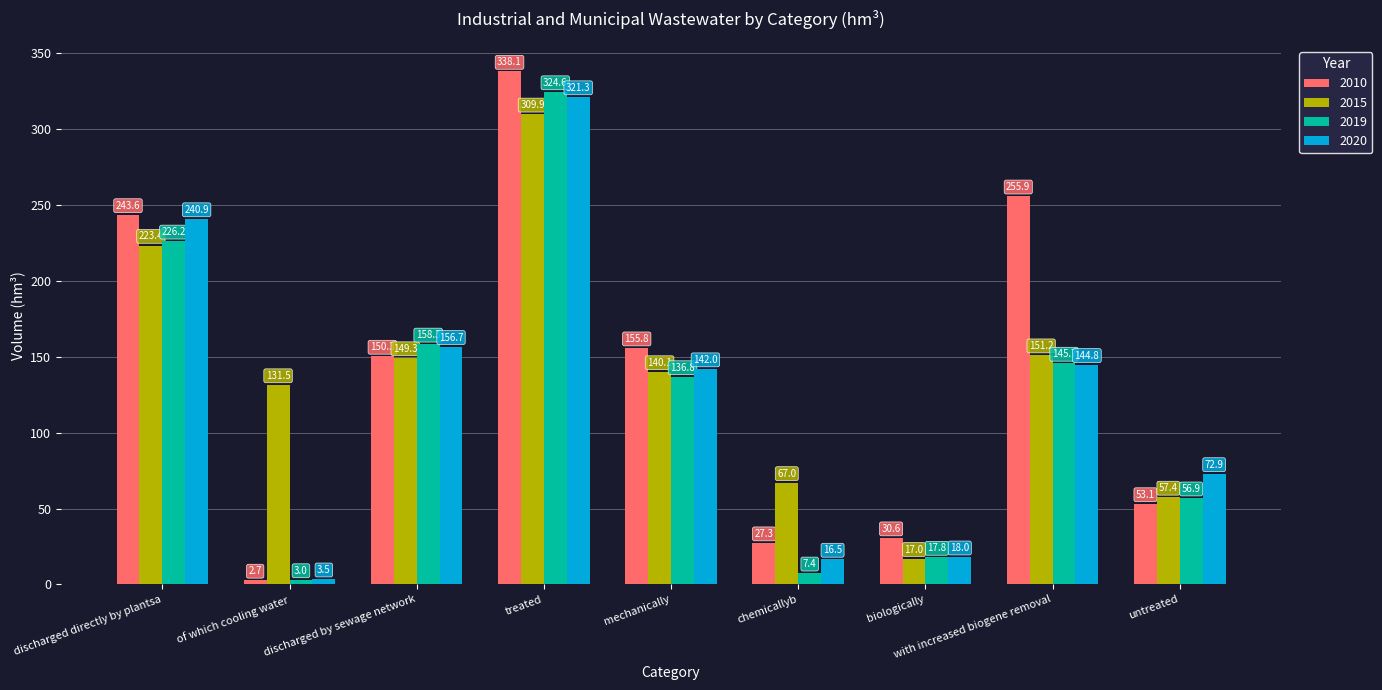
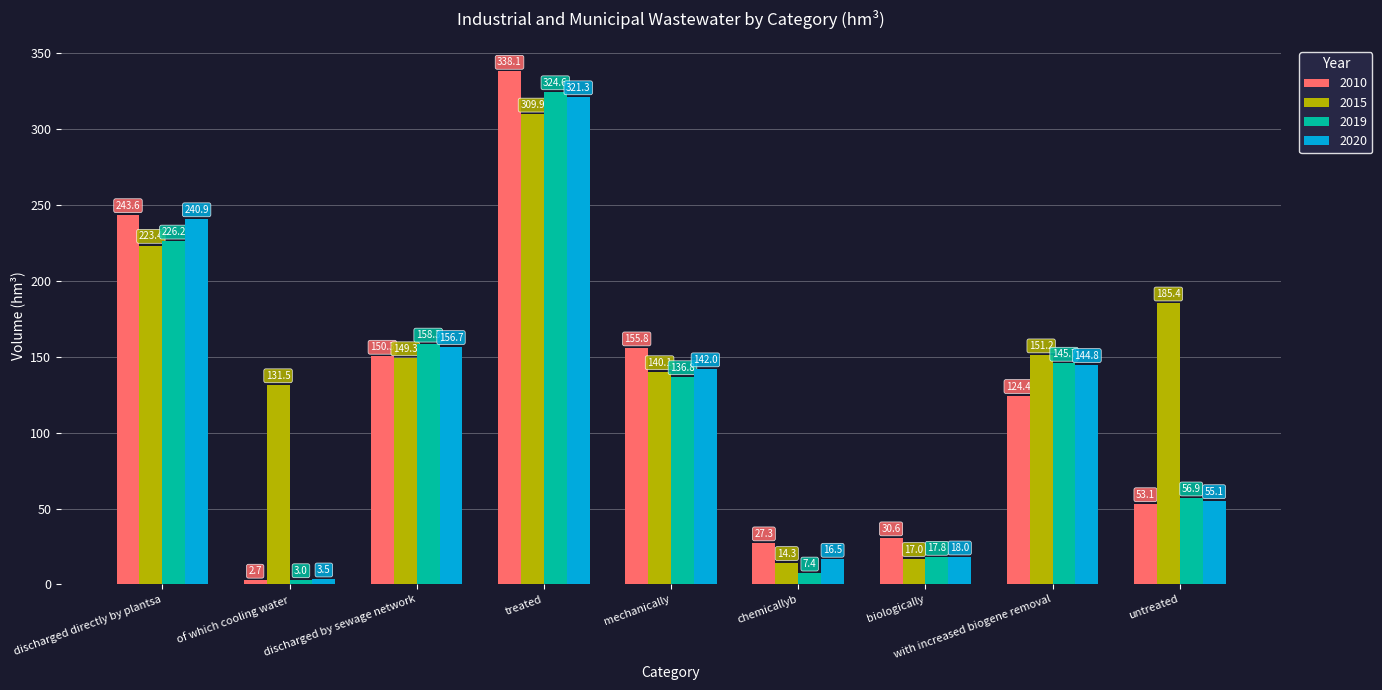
2015, chemicallyb: 67.0 -> 14.3
2010, with increased biogene removal: 255.9 -> 124.4
2015, untreated: 57.4 -> 185.4
2020, untreated: 72.9 -> 55.1
